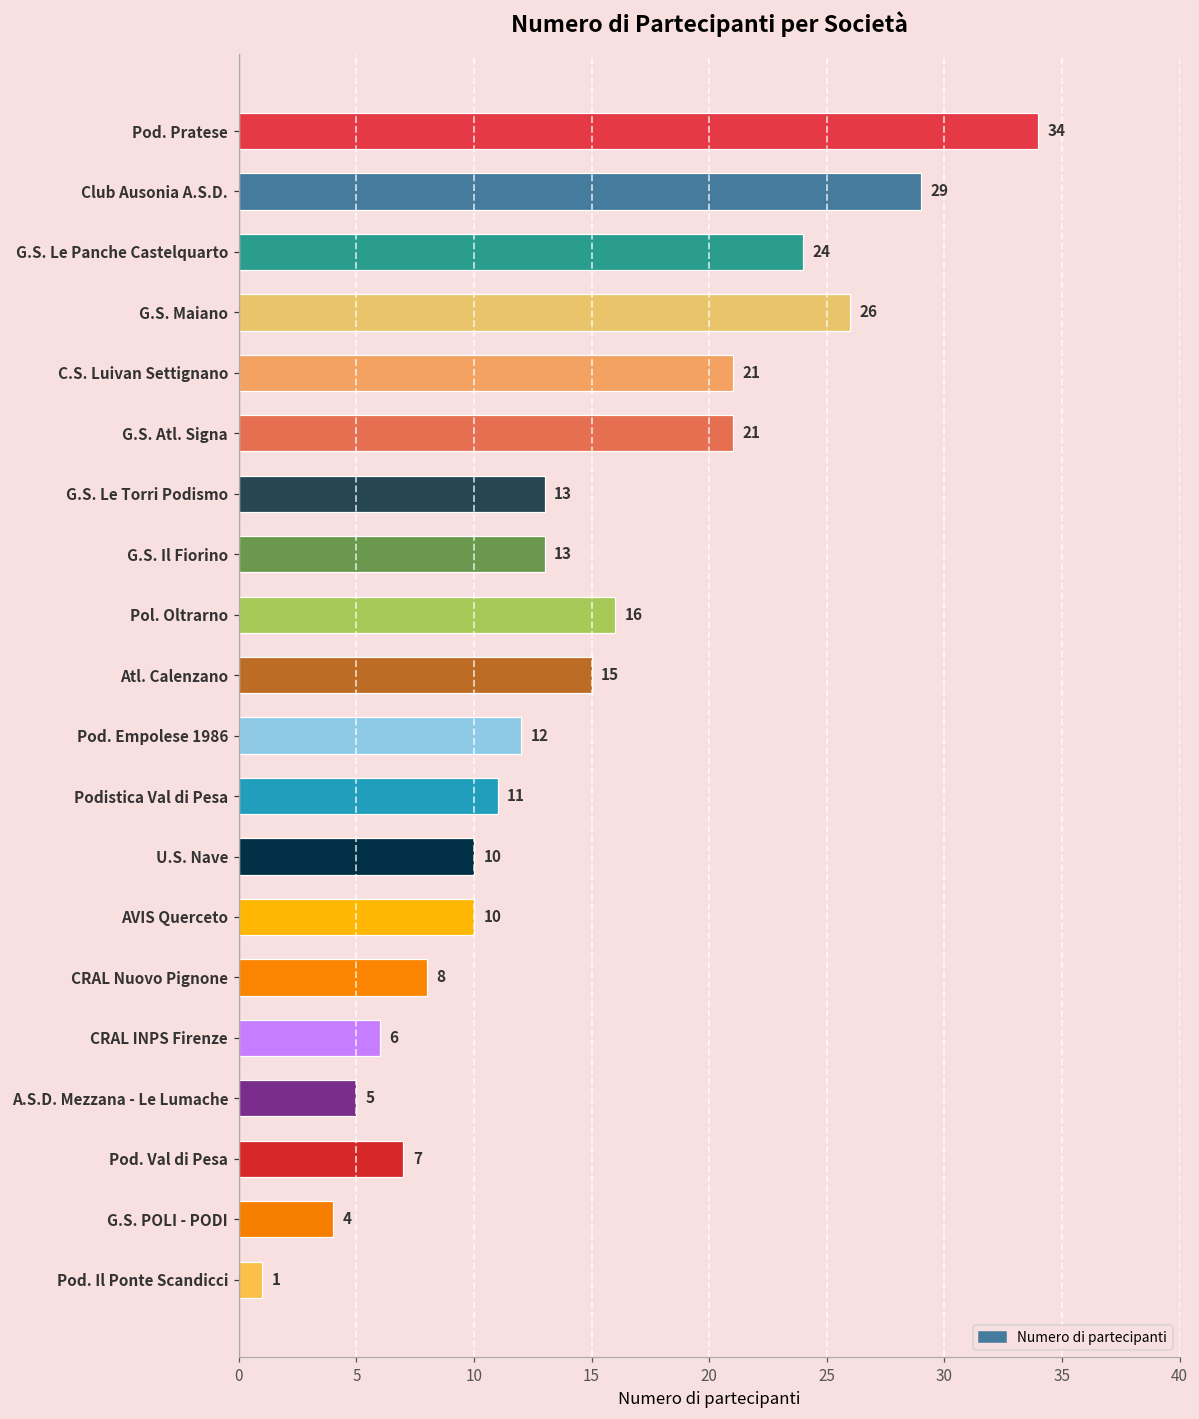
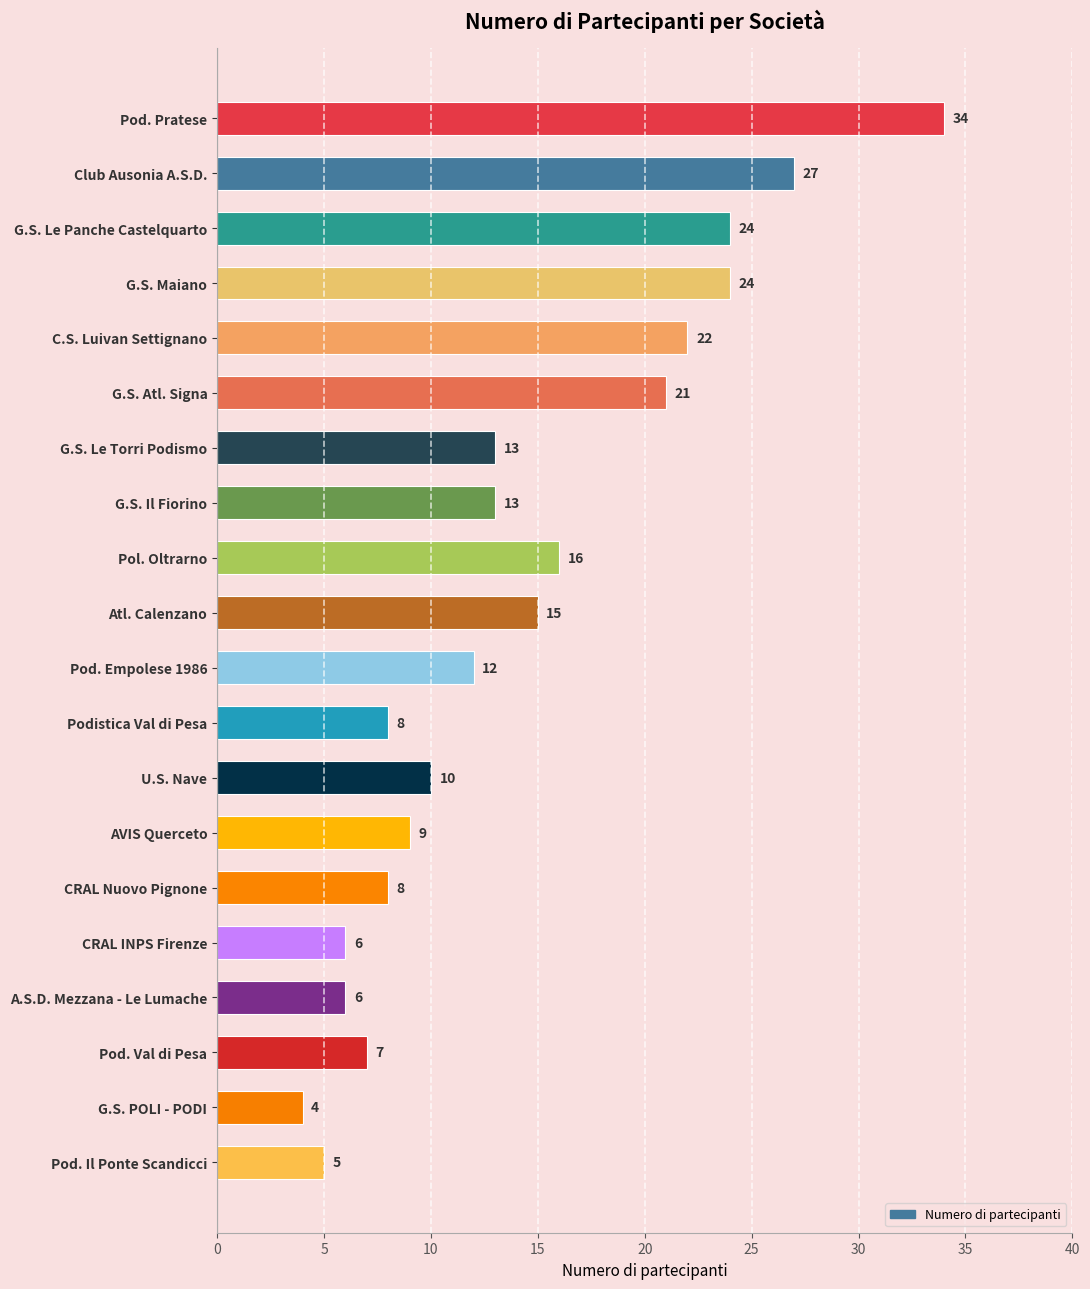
Club Ausonia A.S.D.: 29 -> 27
G.S. Maiano: 26 -> 24
C.S. Luivan Settignano: 21 -> 22
Podistica Val di Pesa: 11 -> 8
AVIS Querceto: 10 -> 9
A.S.D. Mezzana - Le Lumache: 5 -> 6
Pod. Il Ponte Scandicci: 1 -> 5
